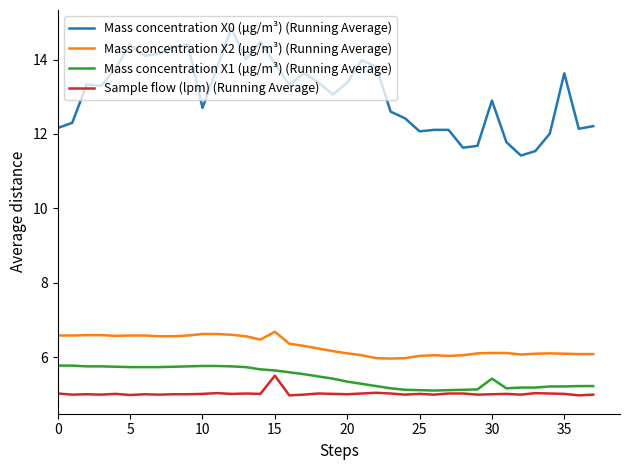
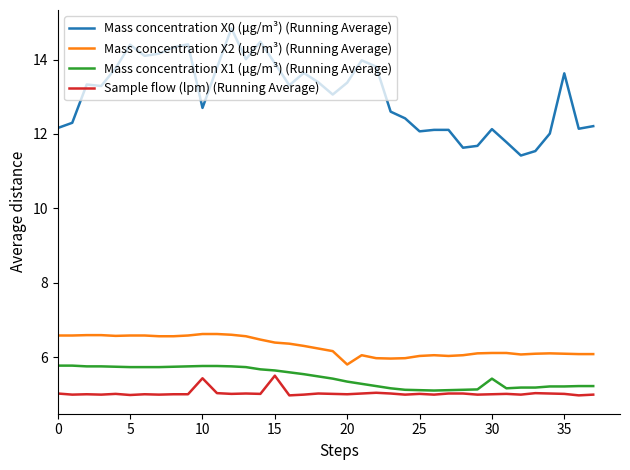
Sample flow (lpm) (Running Average), 10: 5.0 -> 5.4
Mass concentration X2 (μg/m³) (Running Average), 15: 6.7 -> 6.4
Mass concentration X2 (μg/m³) (Running Average), 20: 6.1 -> 5.8
Mass concentration X0 (μg/m³) (Running Average), 30: 12.9 -> 12.1
